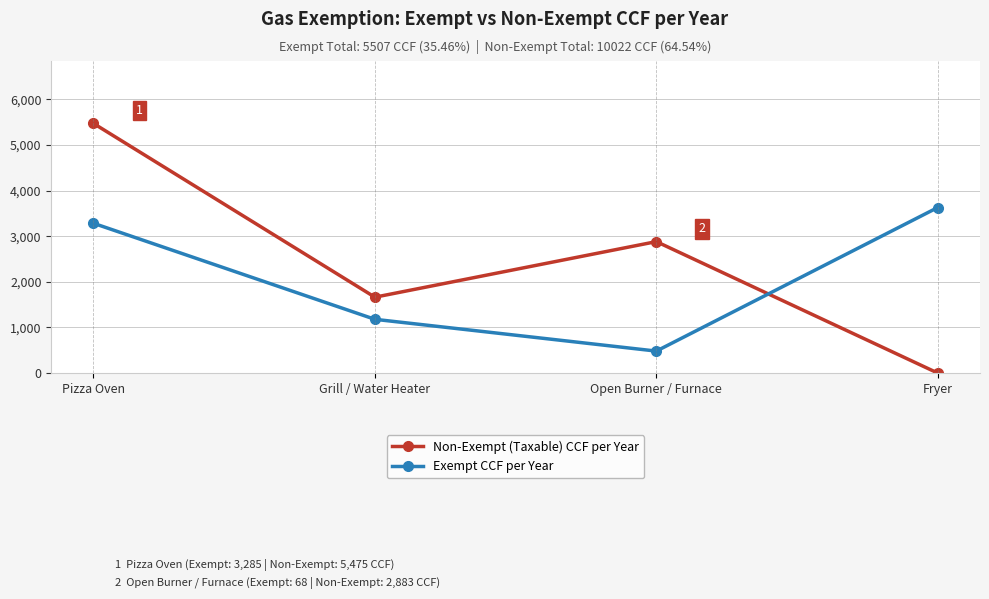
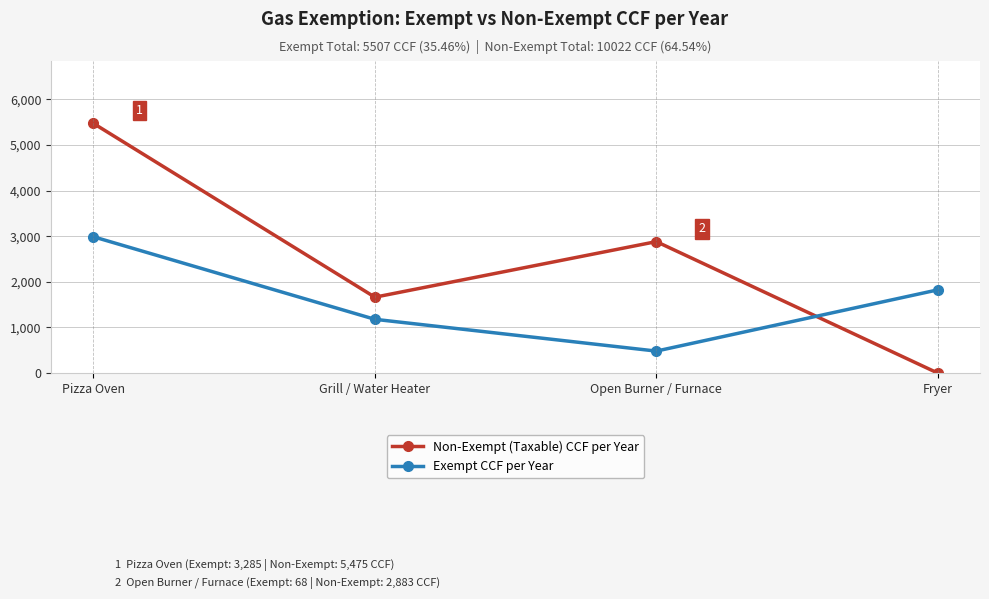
Exempt CCF per Year, Pizza Oven: 3,300 -> 3,000
Exempt CCF per Year, Fryer: 3,600 -> 1,800
